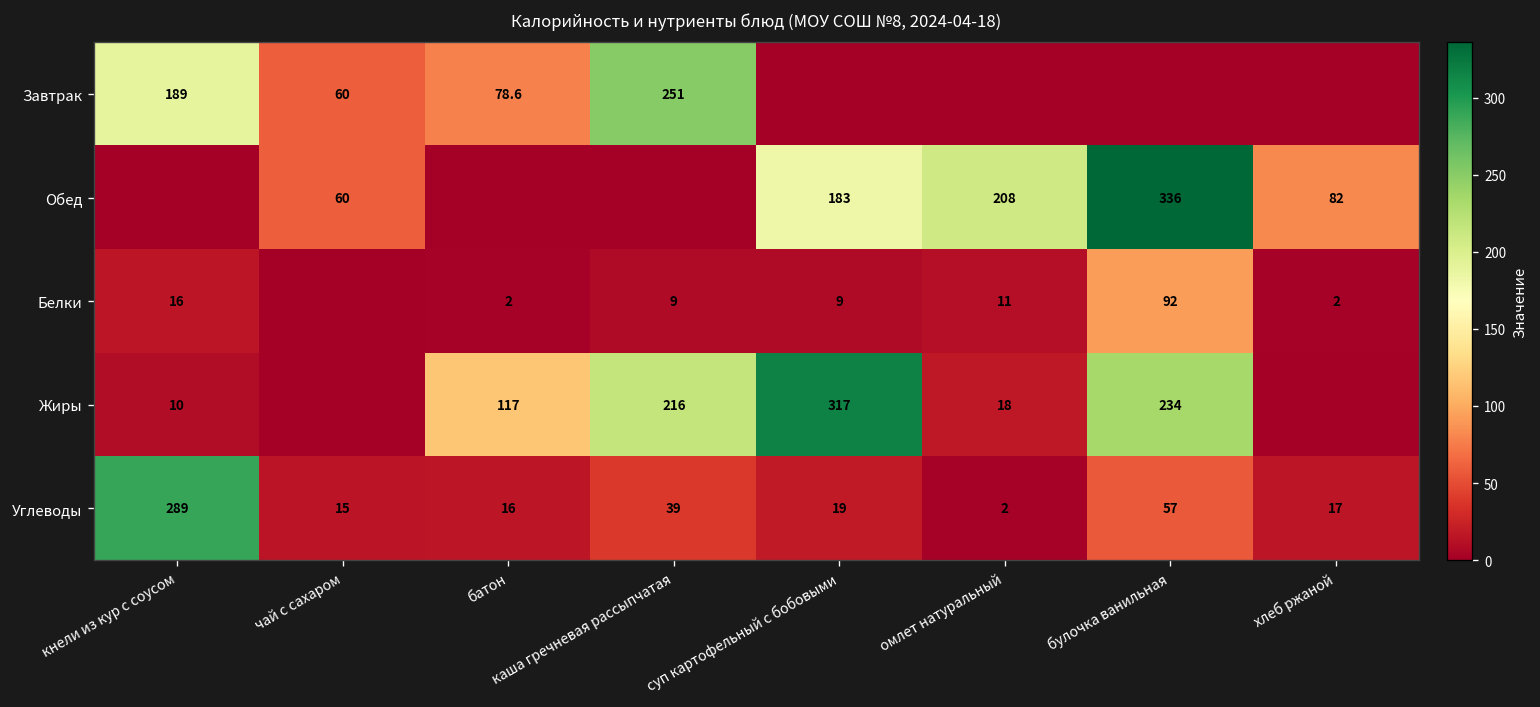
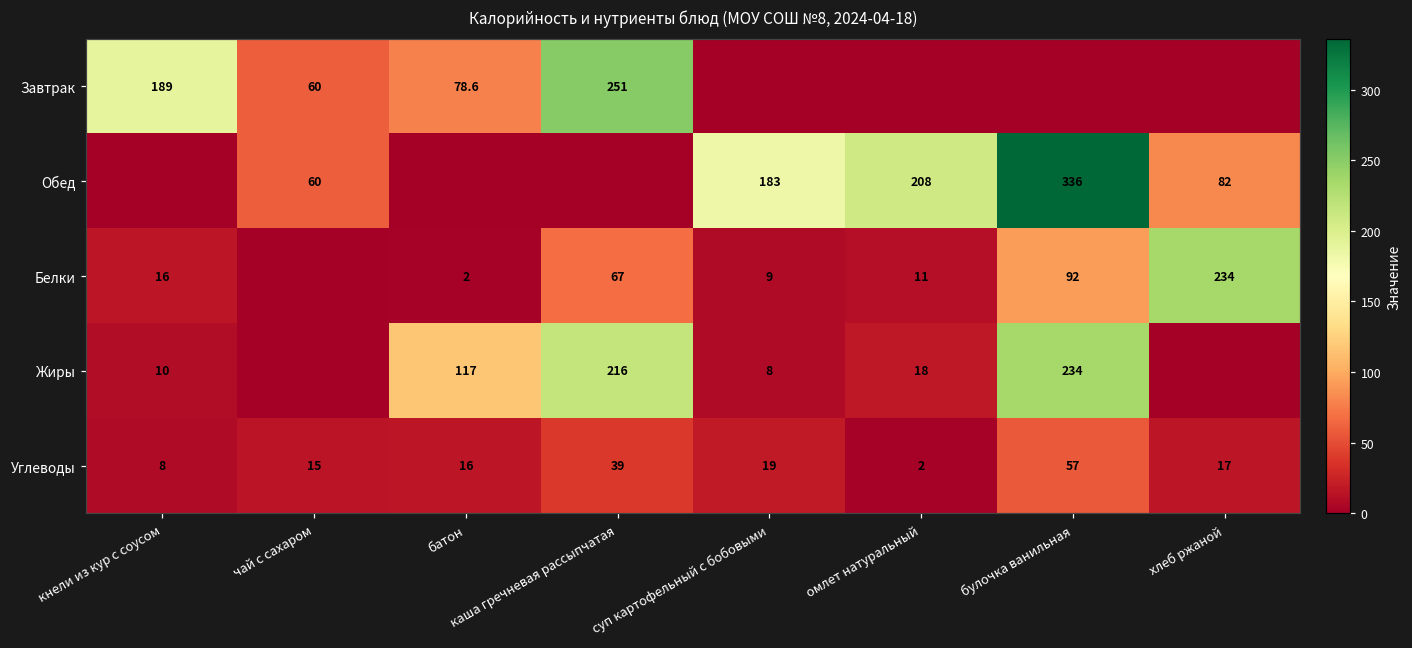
Белки, каша гречневая рассыпчатая: 9 -> 67
Белки, хлеб ржаной: 2 -> 234
Жиры, суп картофельный с бобовыми: 317 -> 8
Углеводы, кнели из кур с соусом: 289 -> 8
